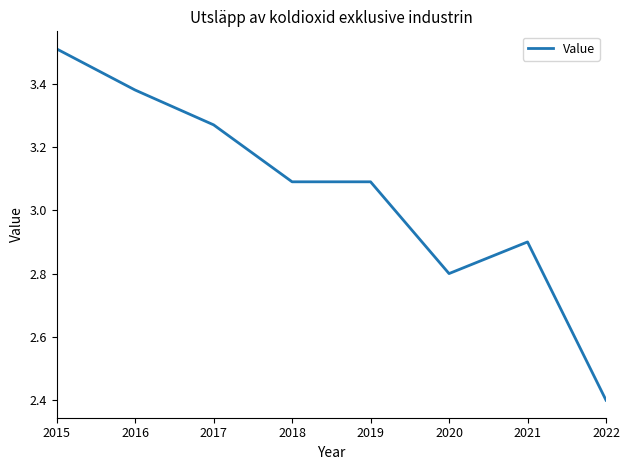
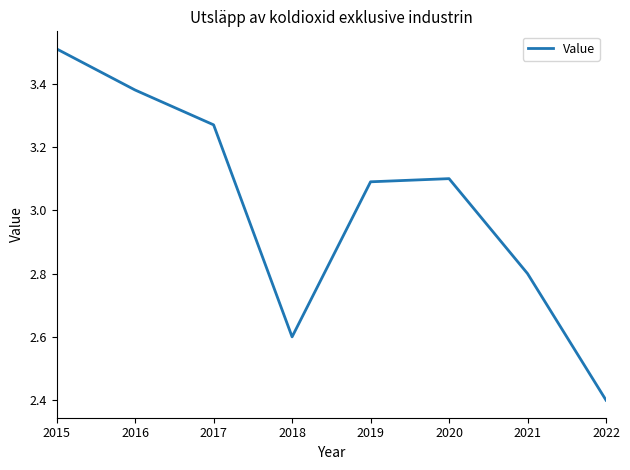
2018: 3.09 -> 2.60
2020: 2.8 -> 3.1
2021: 2.9 -> 2.8
